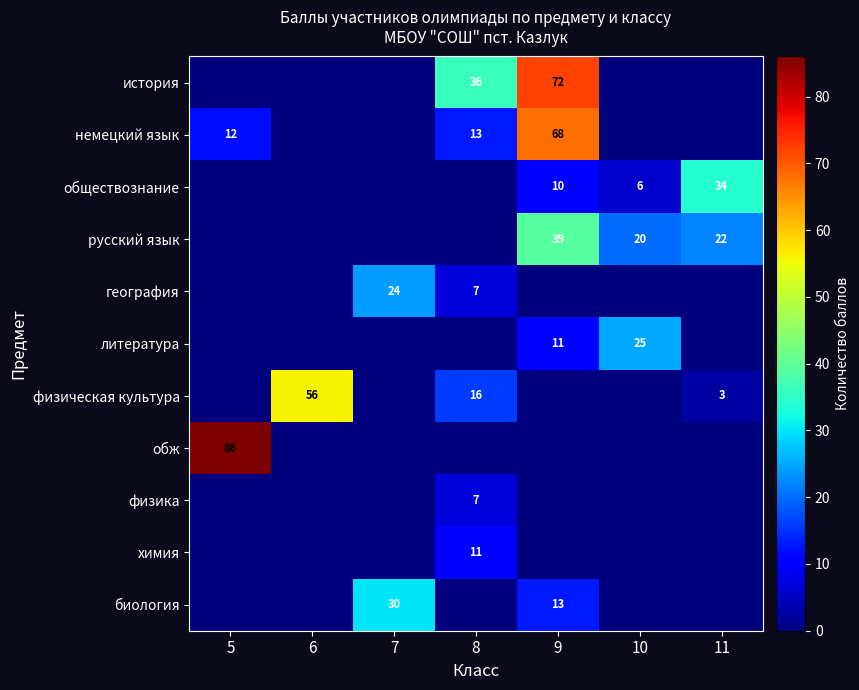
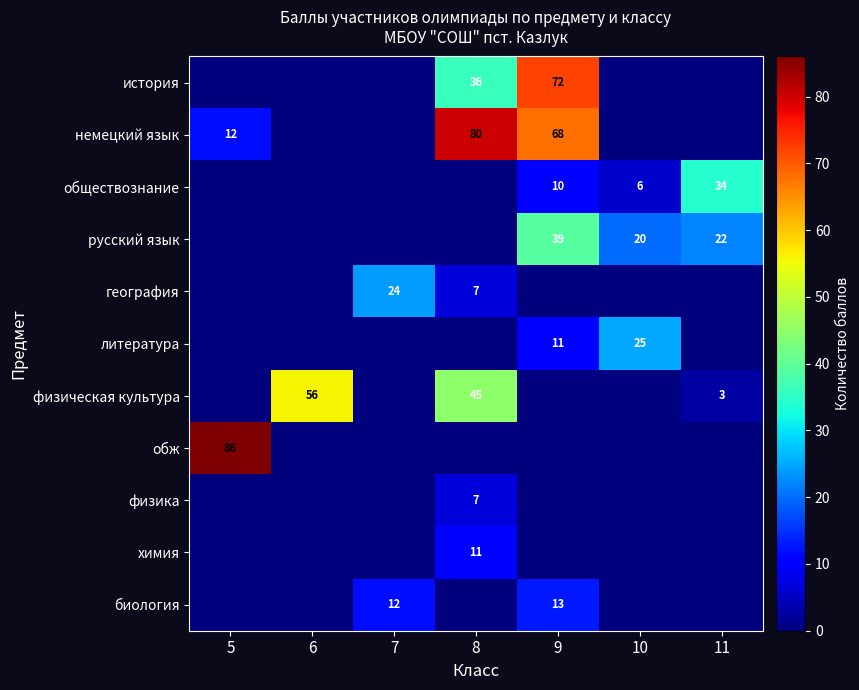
немецкий язык, 8: 13 -> 80
физическая культура, 8: 16 -> 45
биология, 7: 30 -> 12
